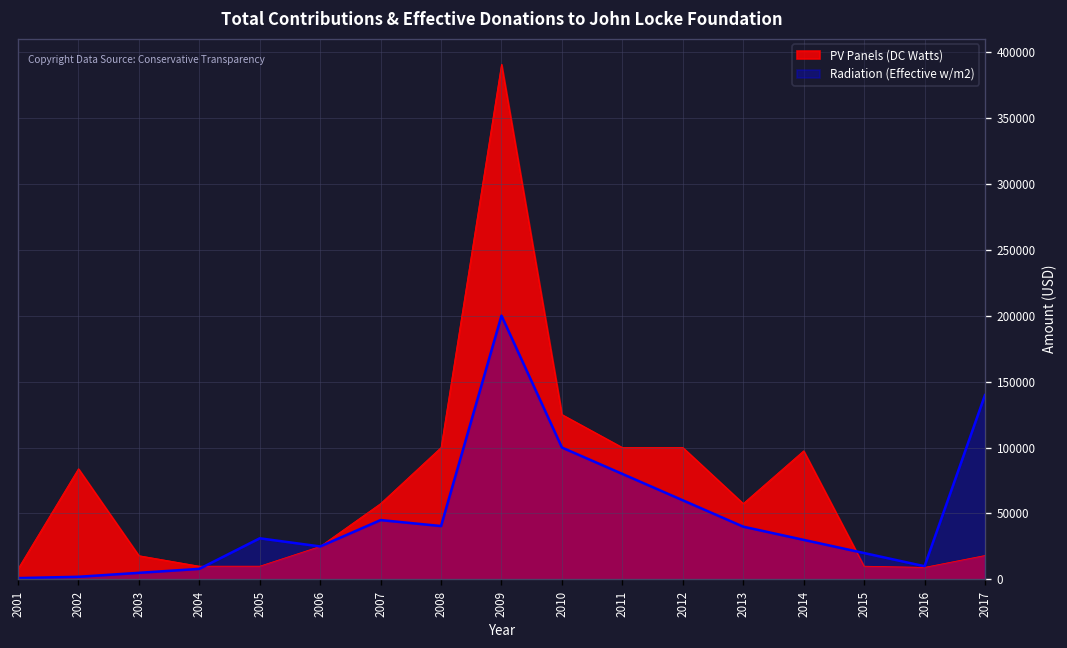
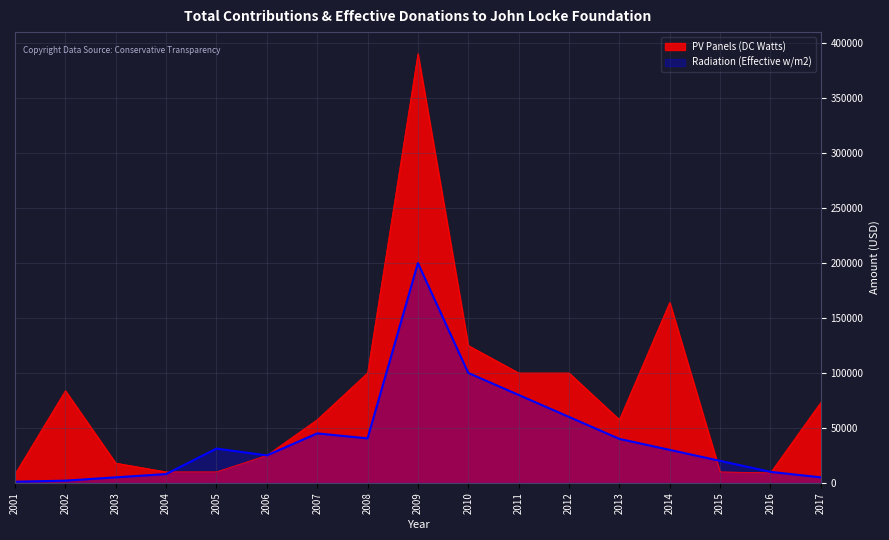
PV Panels (DC Watts), 2014: 98000 -> 164000
PV Panels (DC Watts), 2017: 18000 -> 73000
Radiation (Effective w/m2), 2017: 140000 -> 5000
